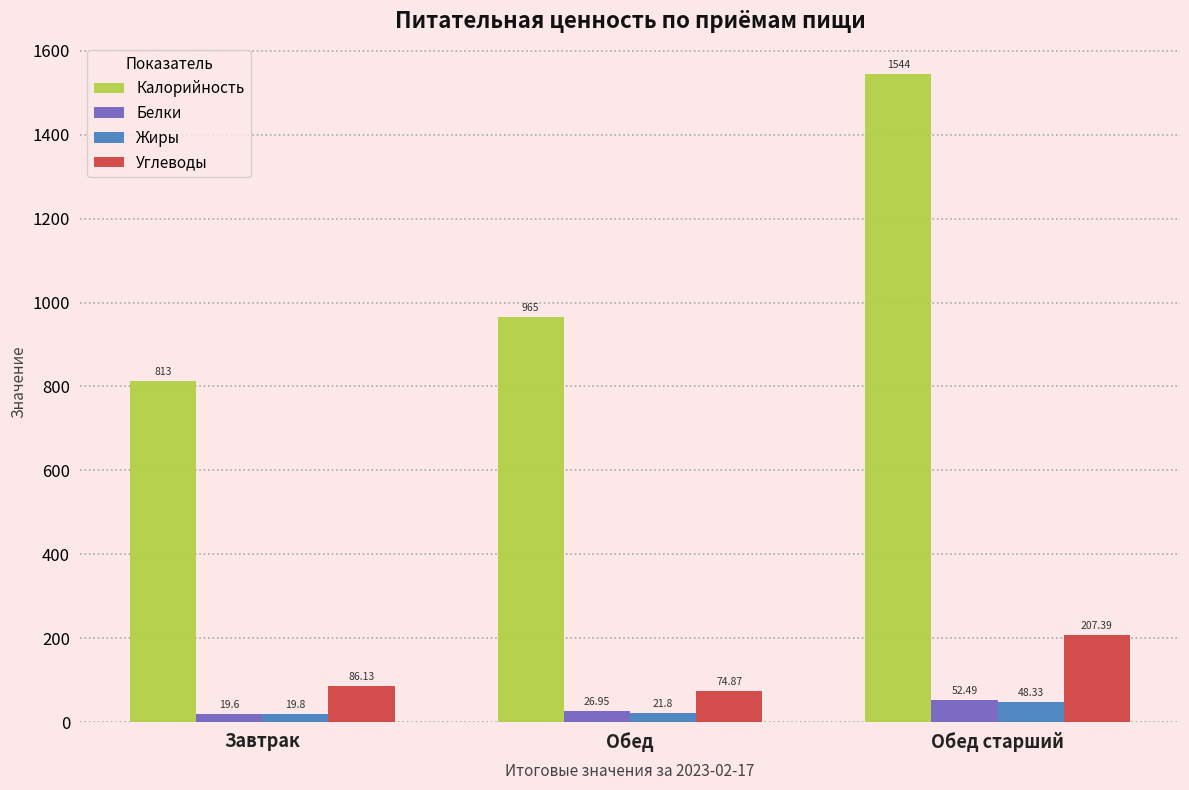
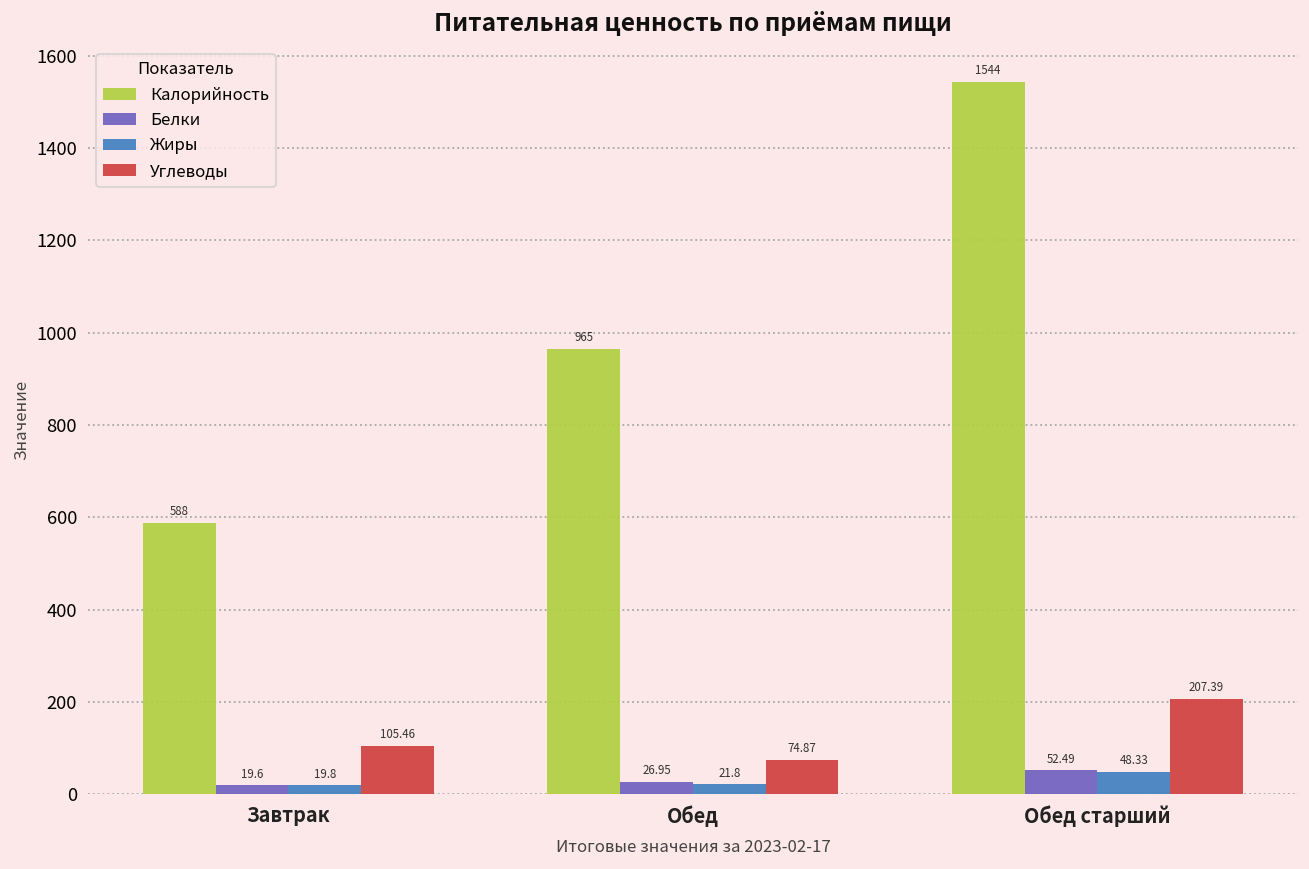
Калорийность, Завтрак: 813 -> 588
Углеводы, Завтрак: 86.13 -> 105.46
